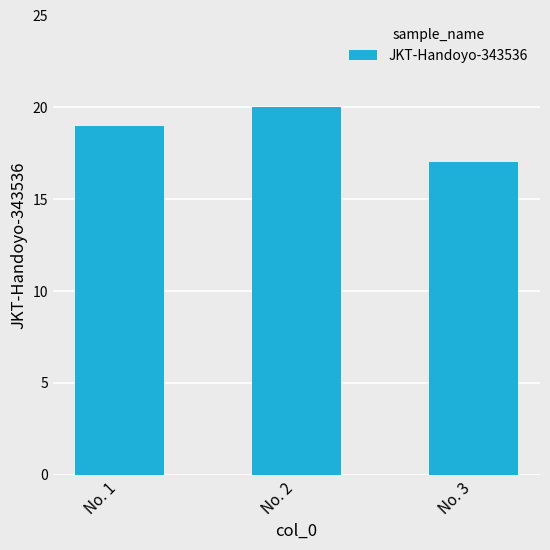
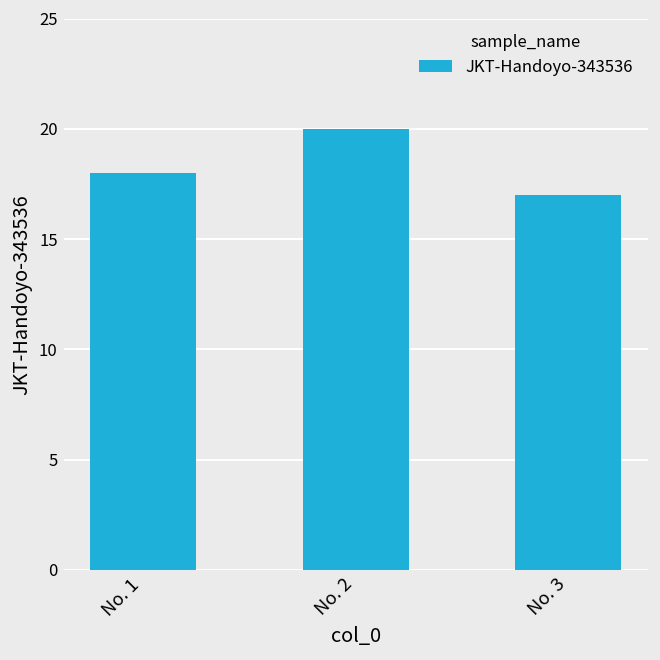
No. 1: 19 -> 18
